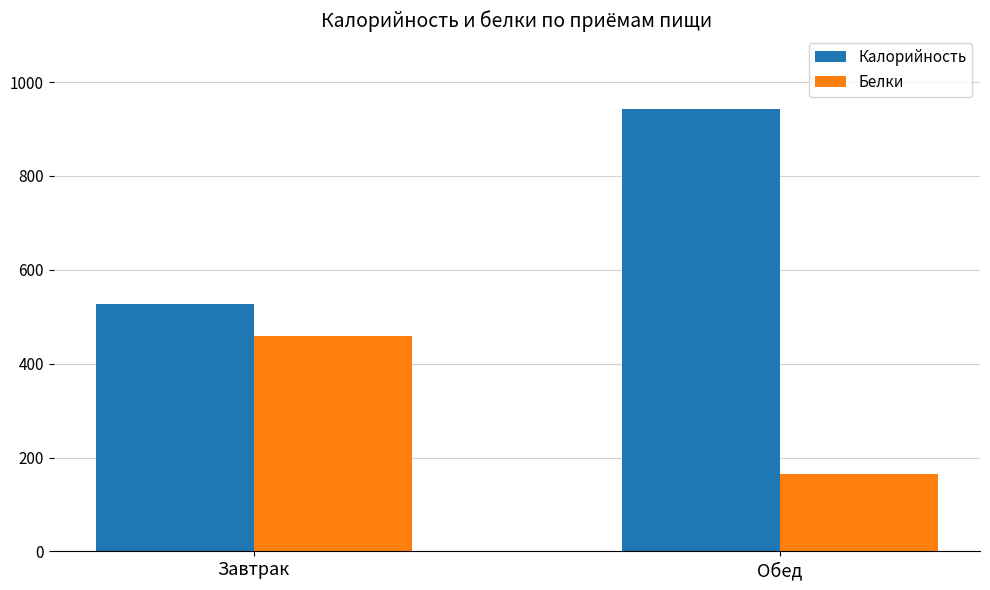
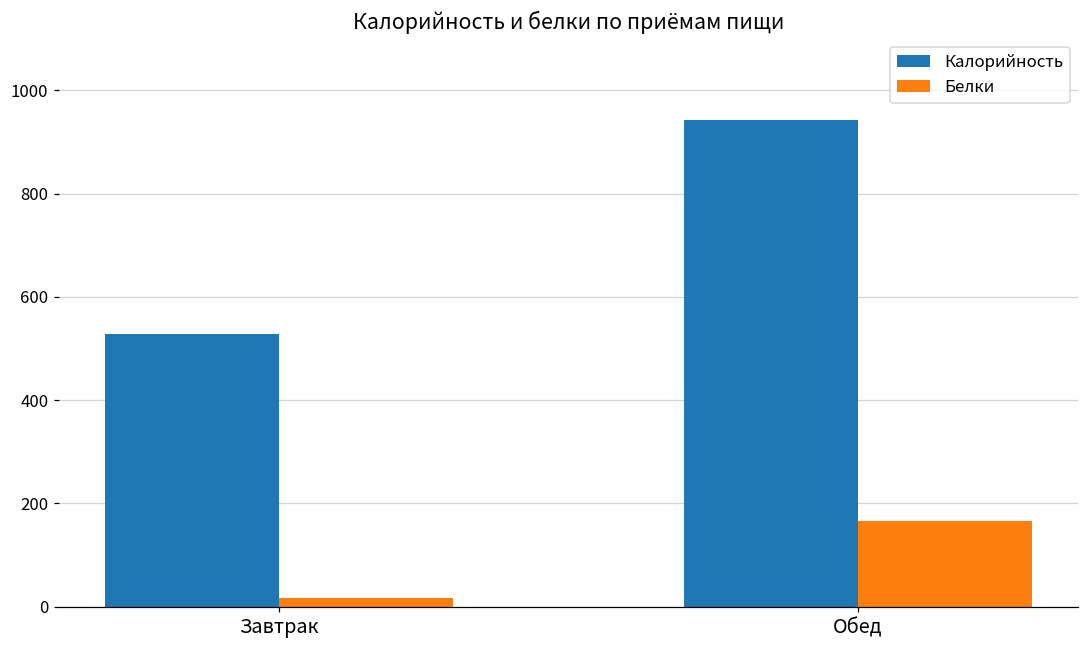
Белки, Завтрак: 460 -> 20
